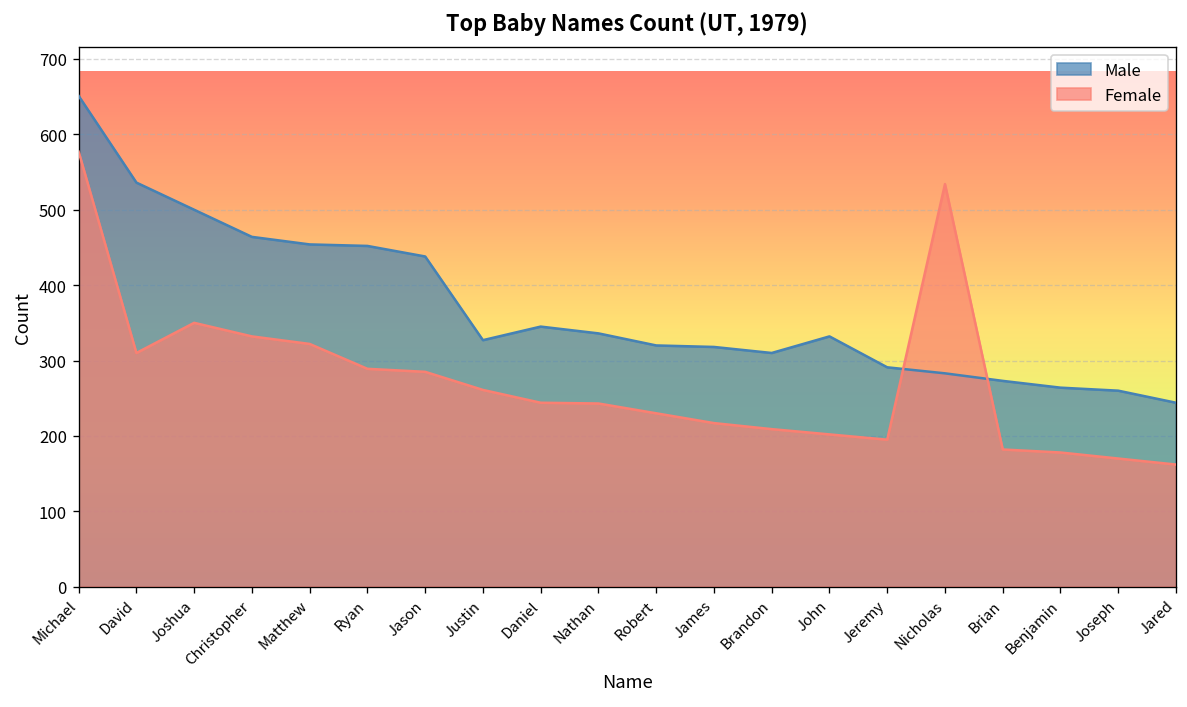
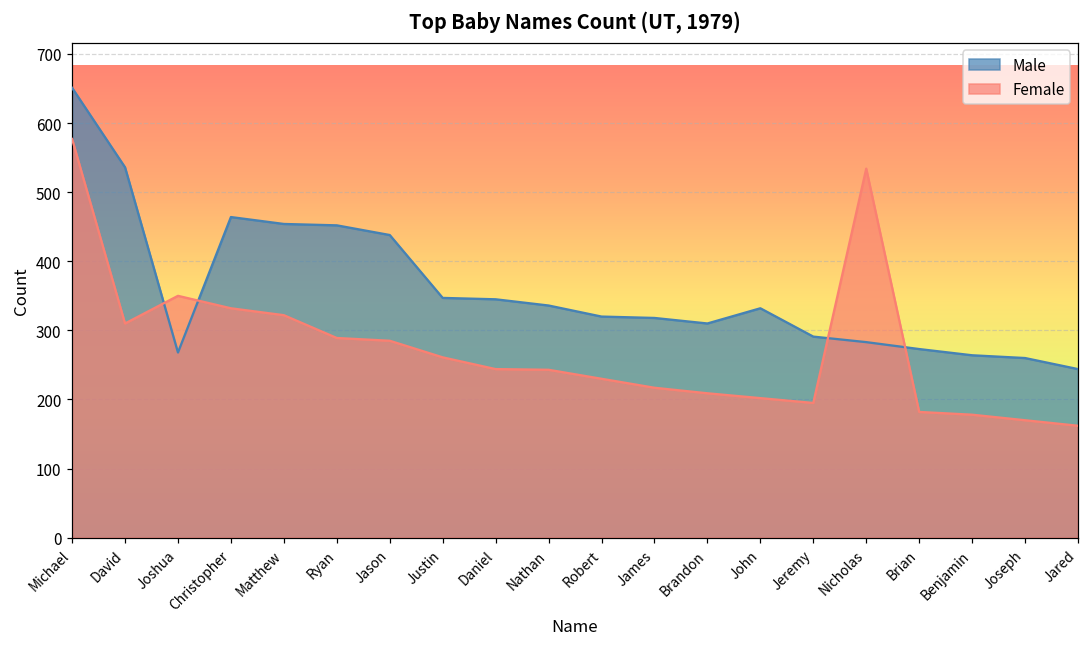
Male, Joshua: 500 -> 270
Male, Justin: 330 -> 350
